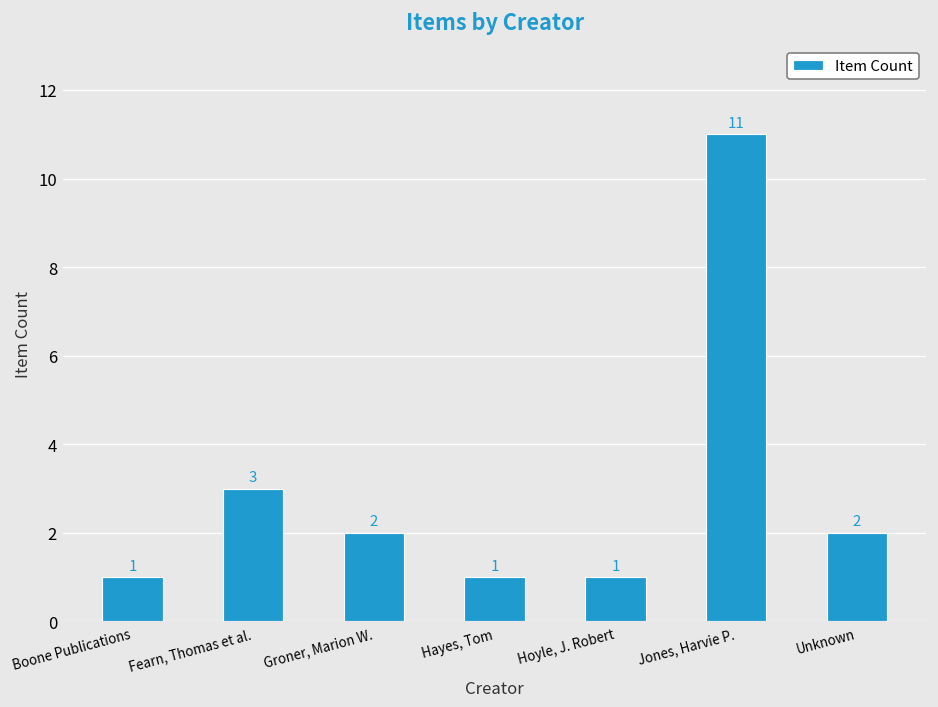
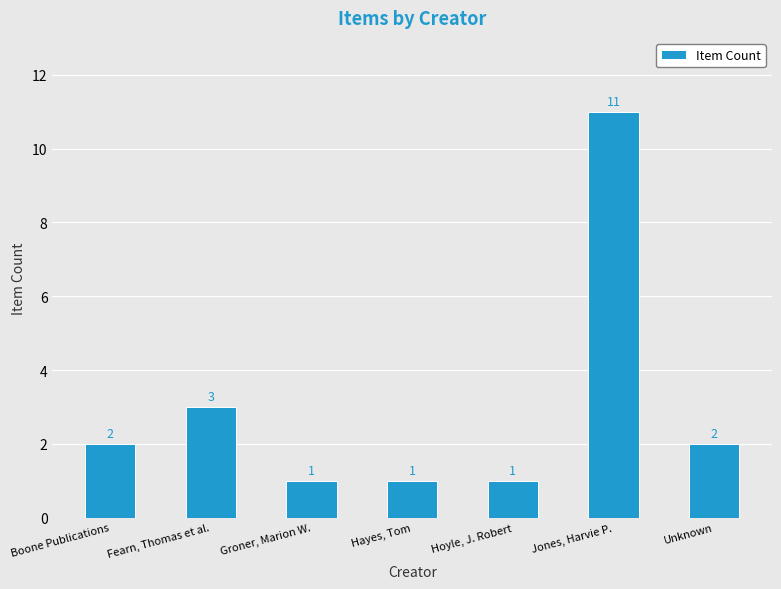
Boone Publications: 1 -> 2
Groner, Marion W.: 2 -> 1
